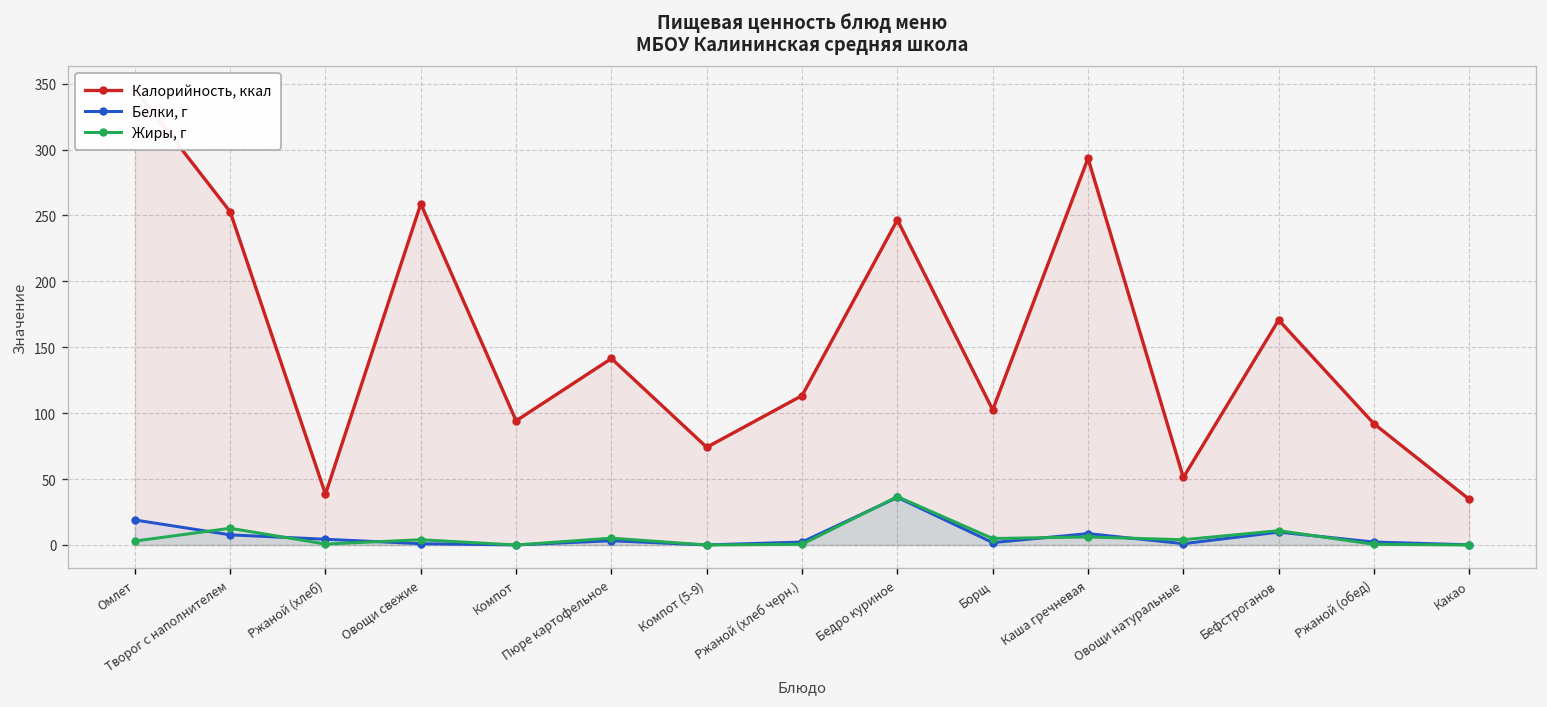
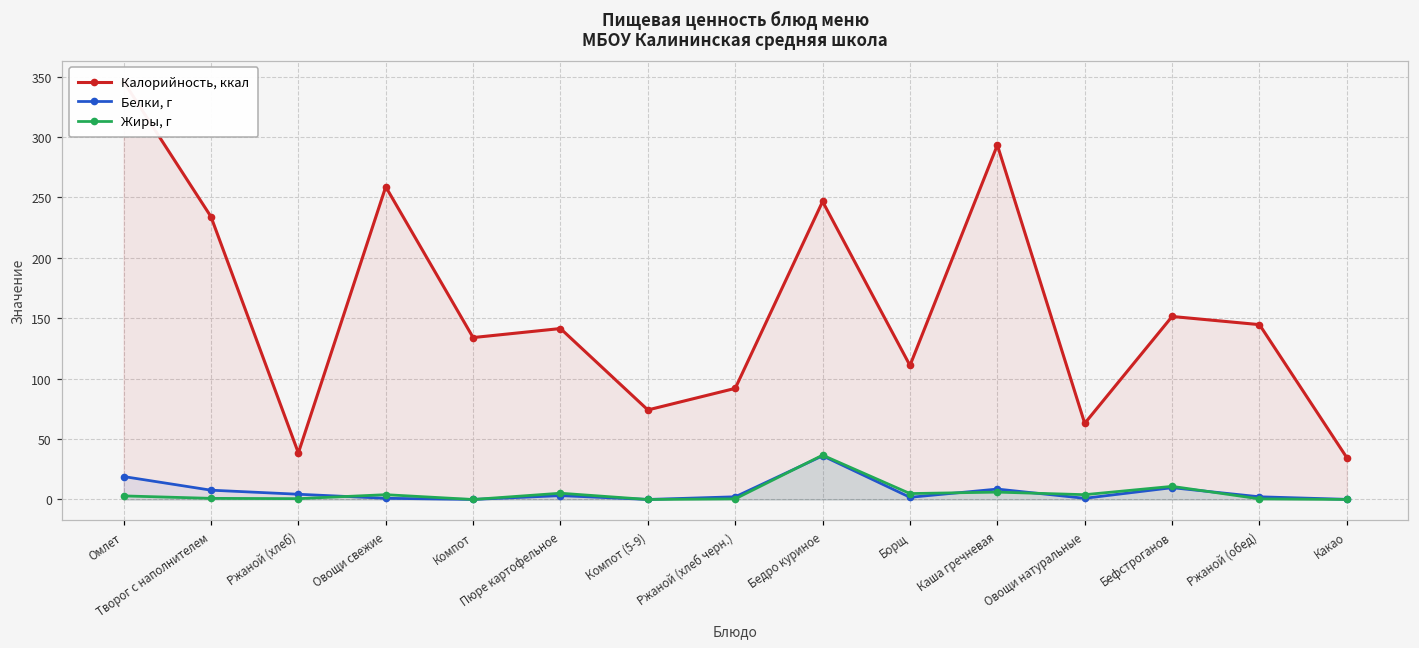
Калорийность, ккал, Творог с наполнителем: 253 -> 234
Жиры, г, Творог с наполнителем: 13 -> 1
Калорийность, ккал, Компот: 94 -> 134
Калорийность, ккал, Ржаной (хлеб черн.): 113 -> 92
Калорийность, ккал, Борщ: 103 -> 111
Калорийность, ккал, Овощи натуральные: 51 -> 63
Калорийность, ккал, Бефстроганов: 171 -> 151
Калорийность, ккал, Ржаной (обед): 92 -> 145
